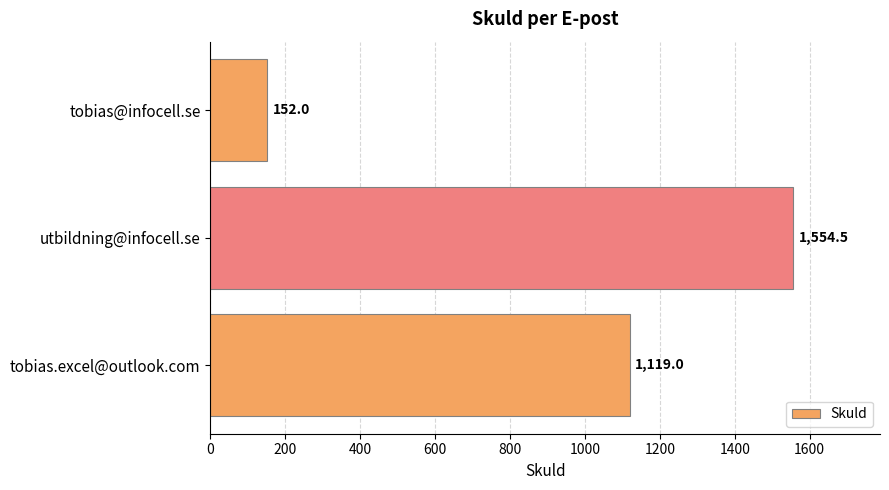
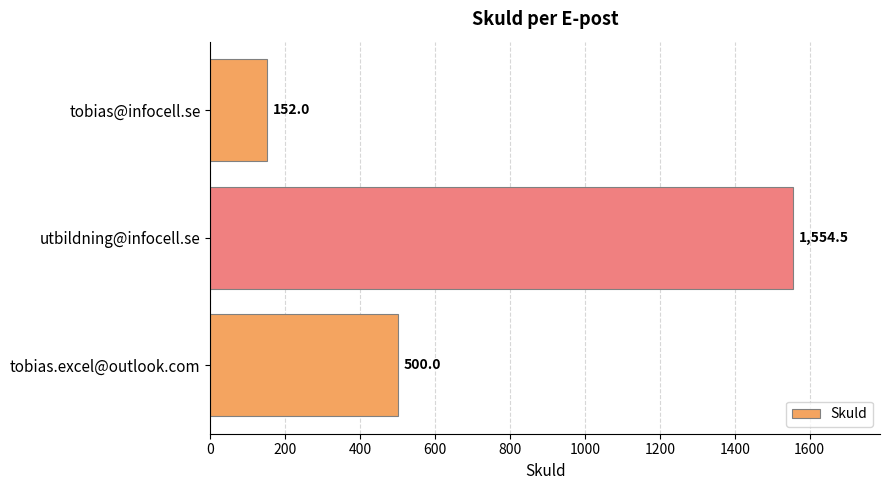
tobias.excel@outlook.com: 1,119.0 -> 500.0
